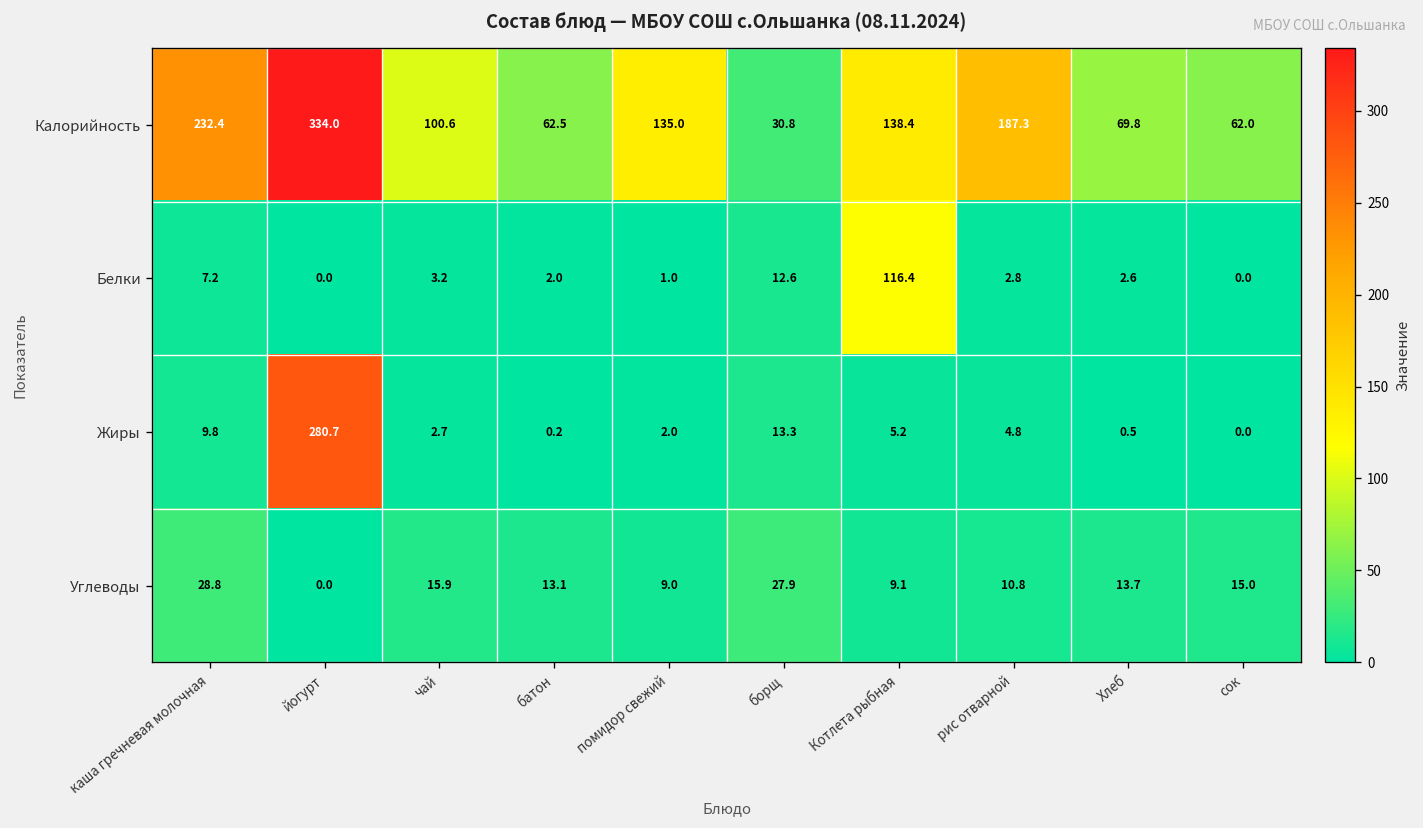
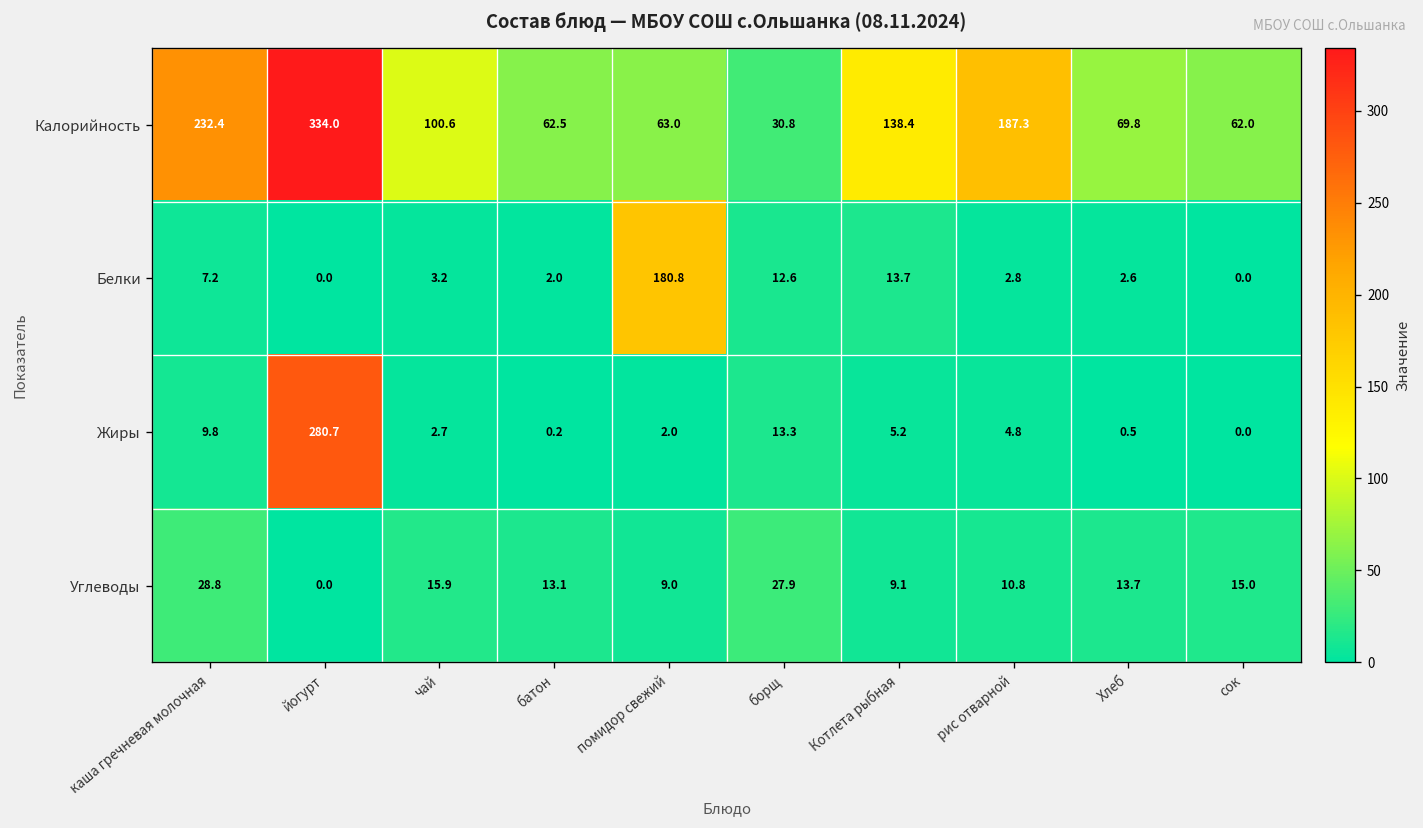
Калорийность, помидор свежий: 135.0 -> 63.0
Белки, помидор свежий: 1.0 -> 180.8
Белки, Котлета рыбная: 116.4 -> 13.7
